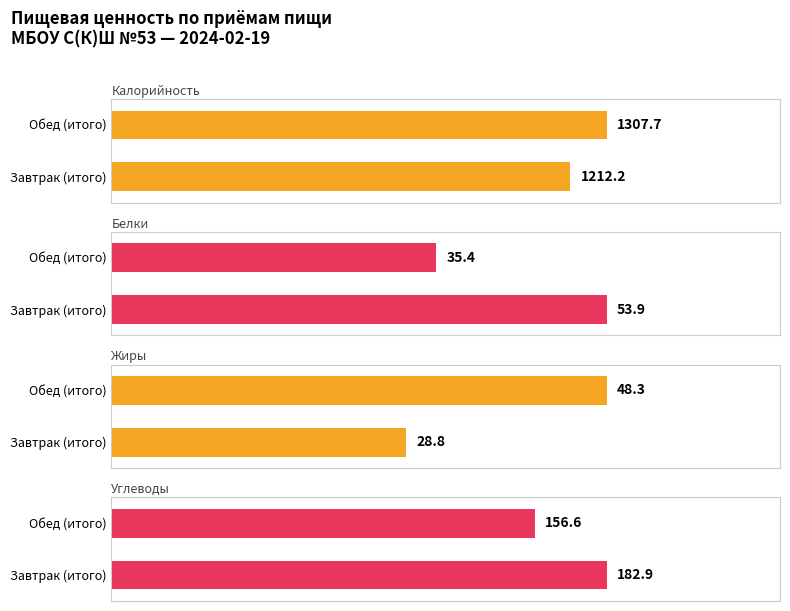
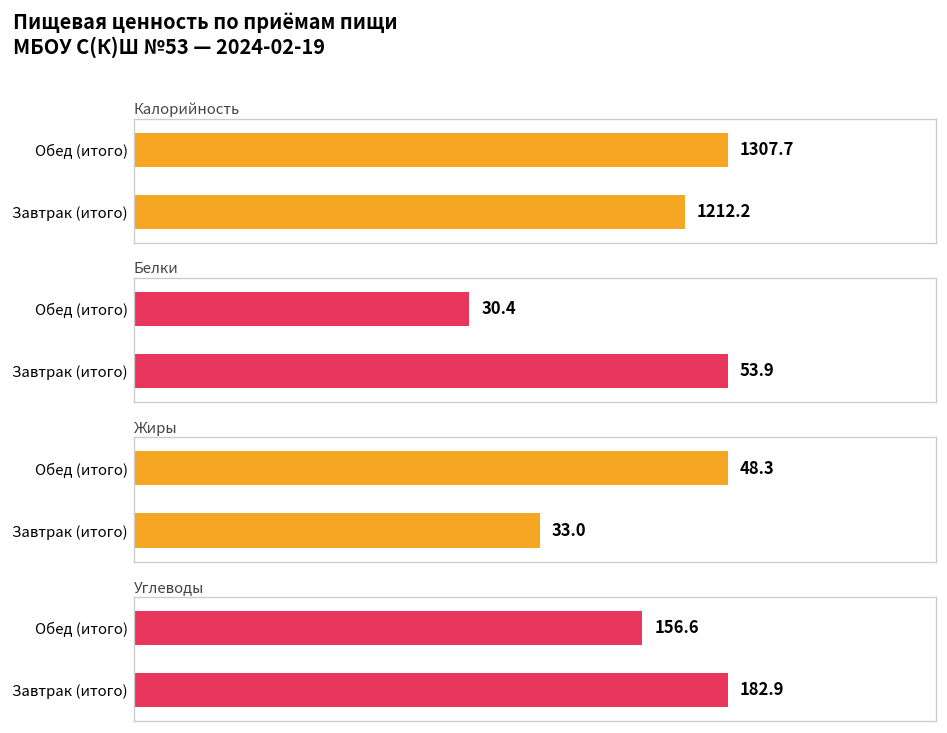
Белки, Обед (итого): 35.4 -> 30.4
Жиры, Завтрак (итого): 28.8 -> 33.0
